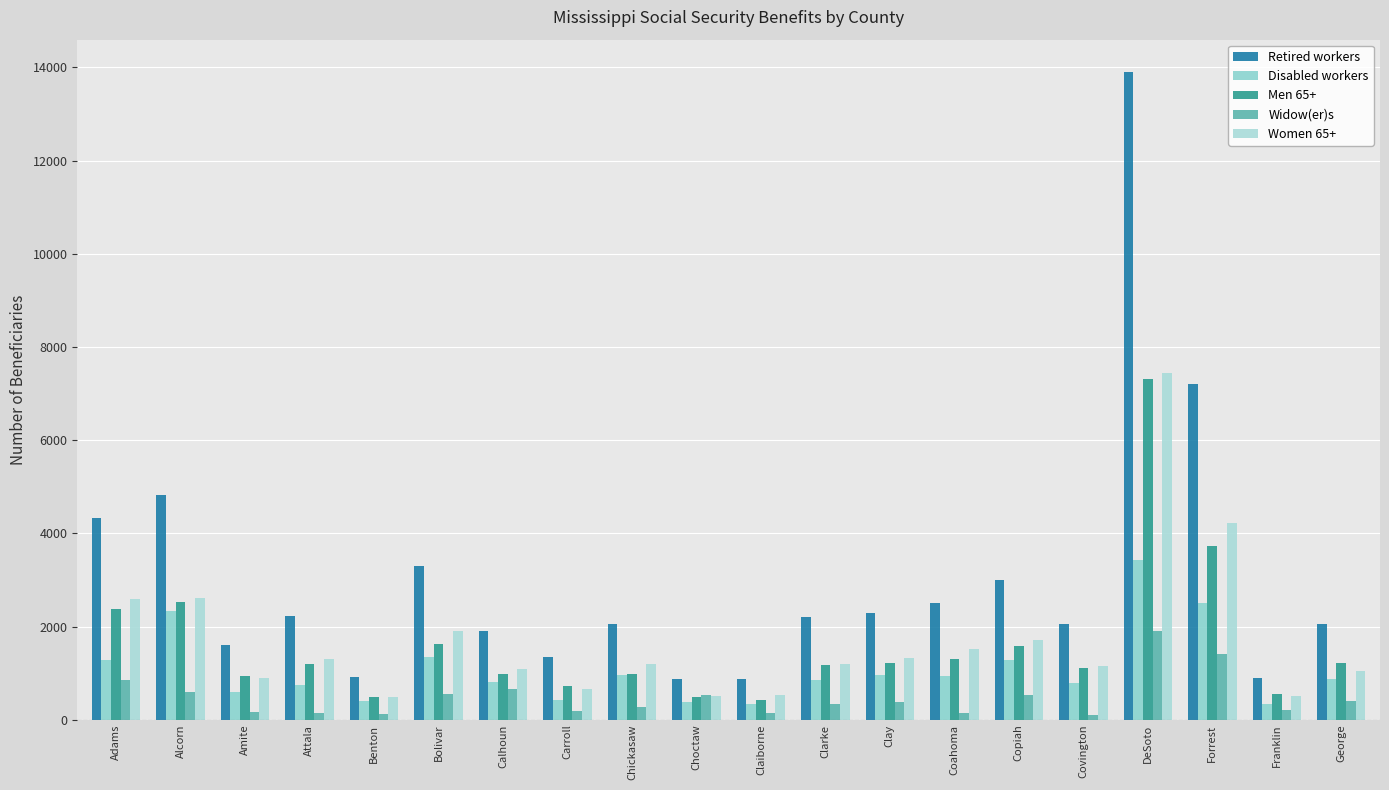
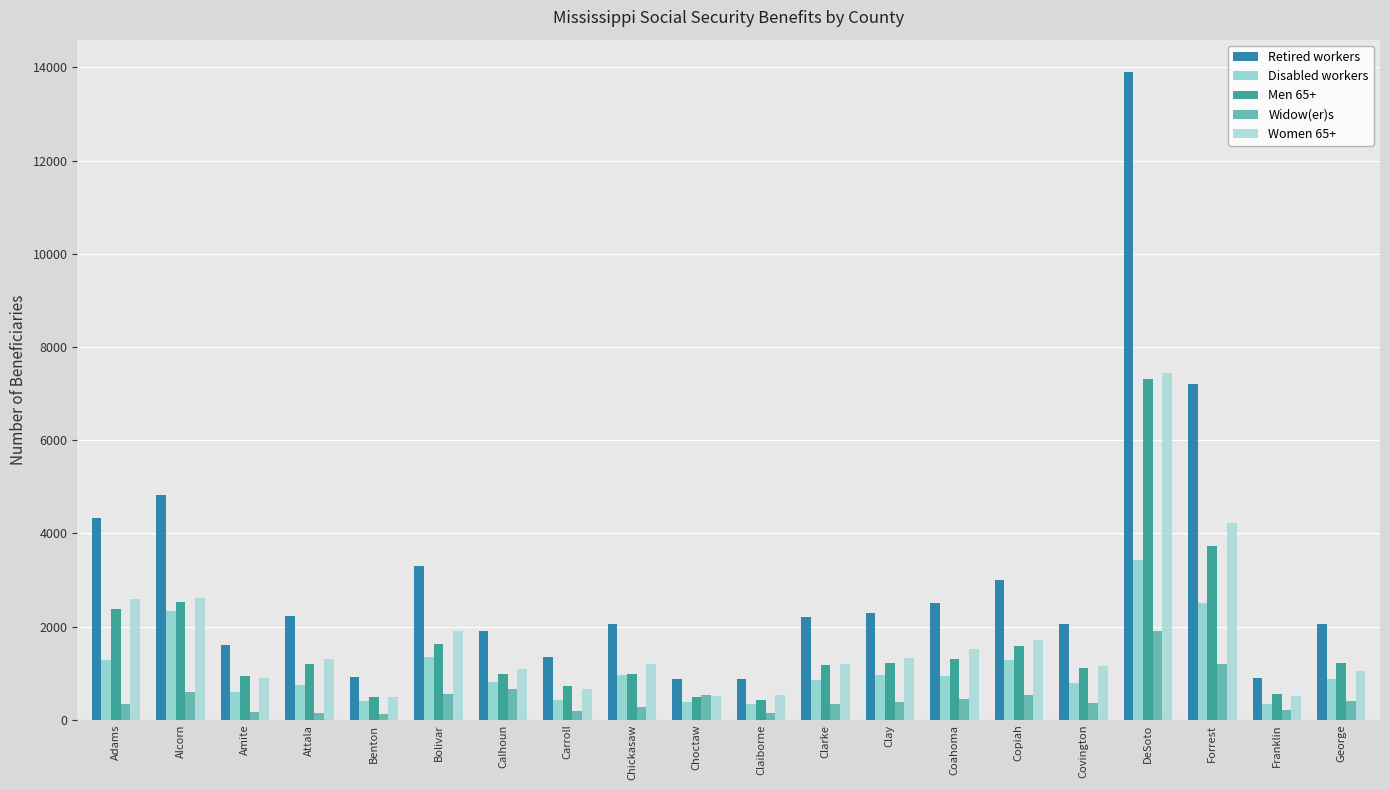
Widow(er)s, Adams: 900 -> 300
Widow(er)s, Coahoma: 100 -> 400
Widow(er)s, Covington: 100 -> 400
Widow(er)s, Forrest: 1400 -> 1200
